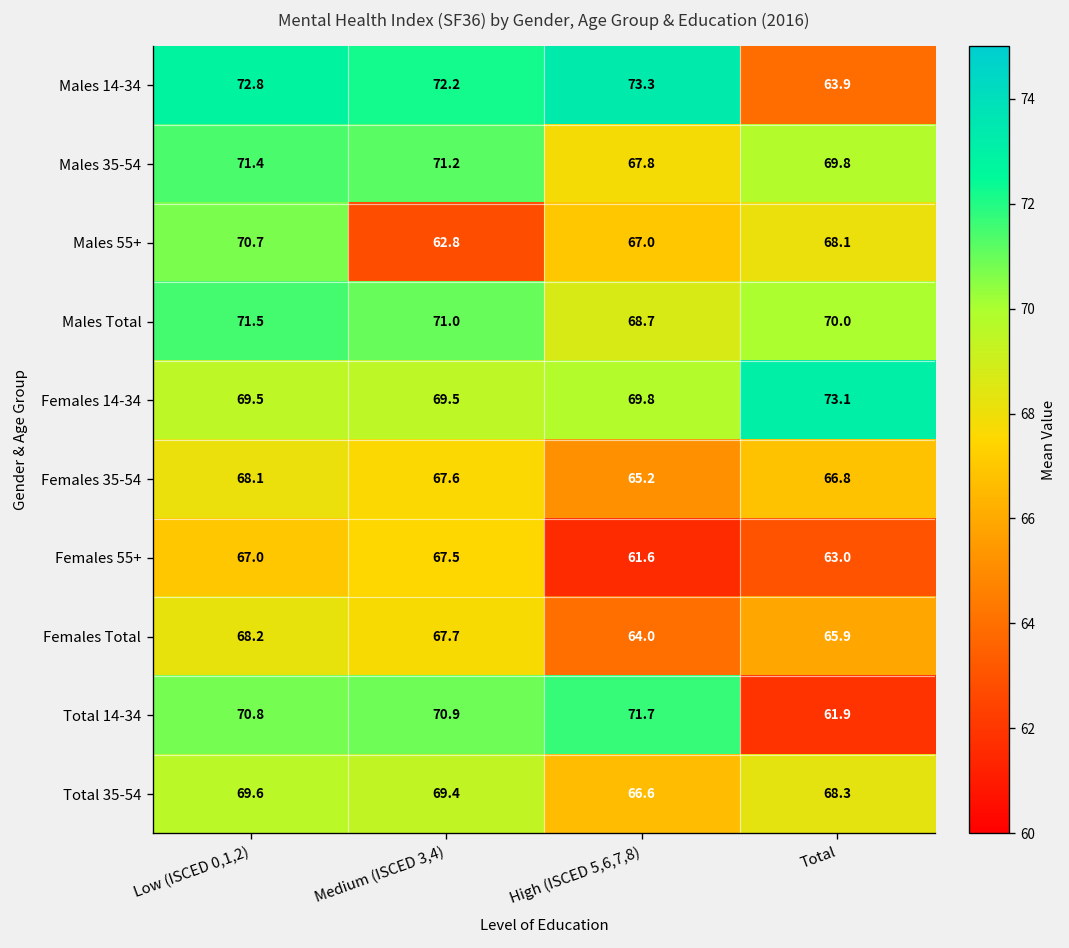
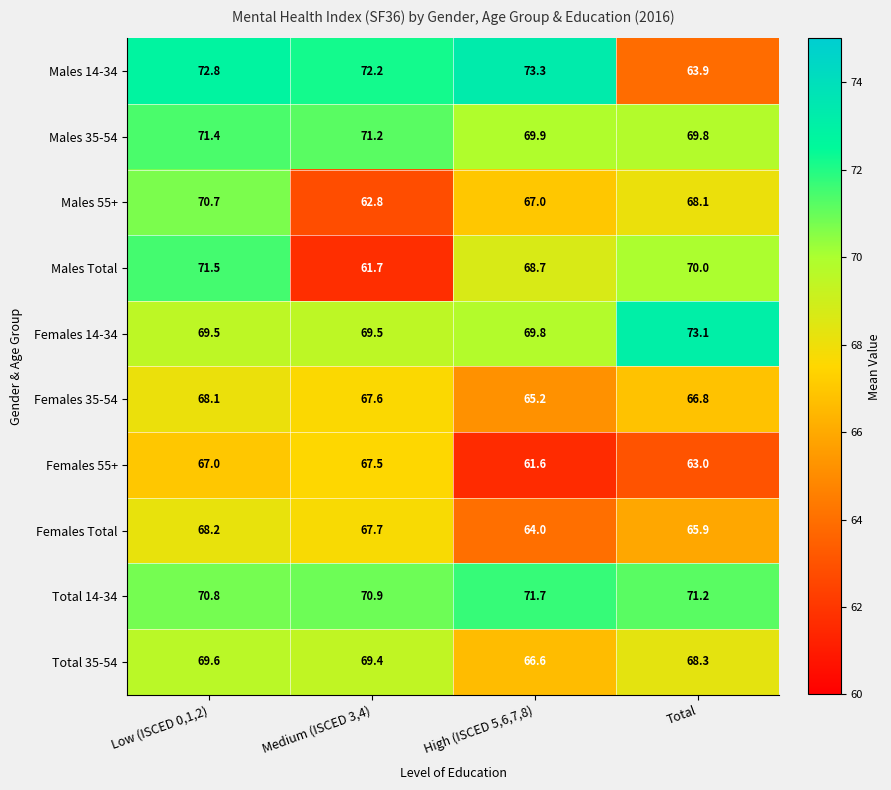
Males 35-54, High (ISCED 5,6,7,8): 67.8 -> 69.9
Males Total, Medium (ISCED 3,4): 71.0 -> 61.7
Total 14-34, Total: 61.9 -> 71.2
